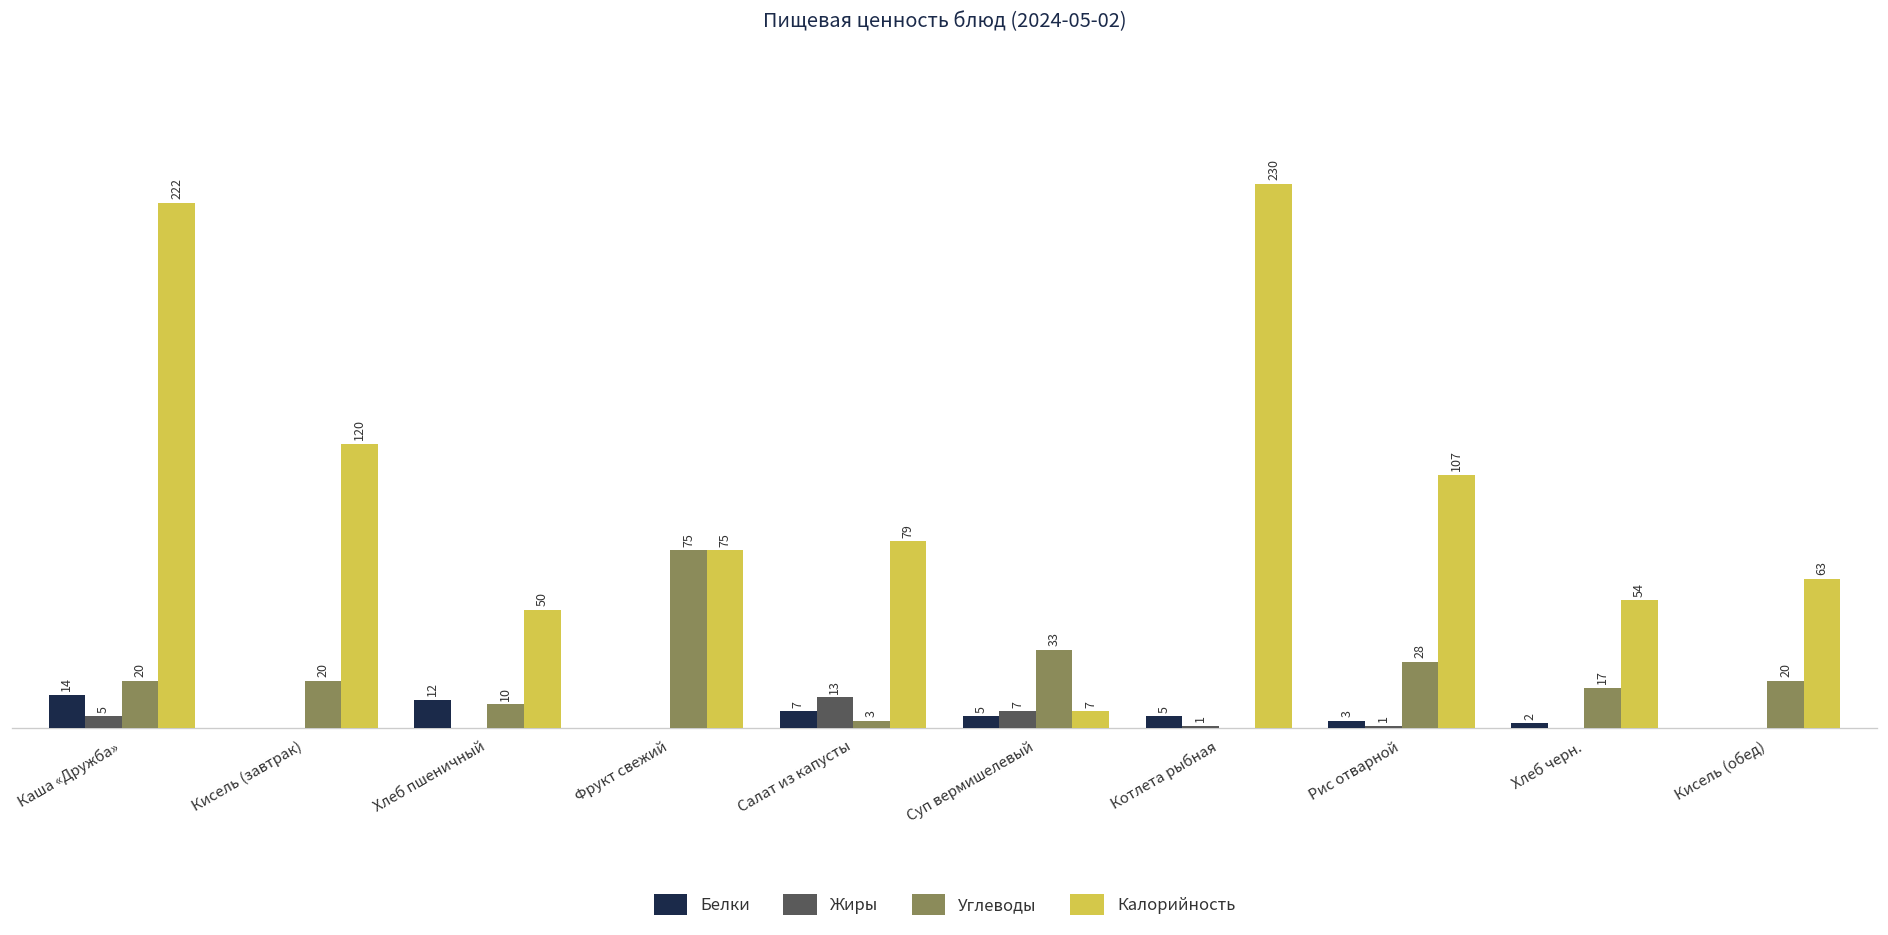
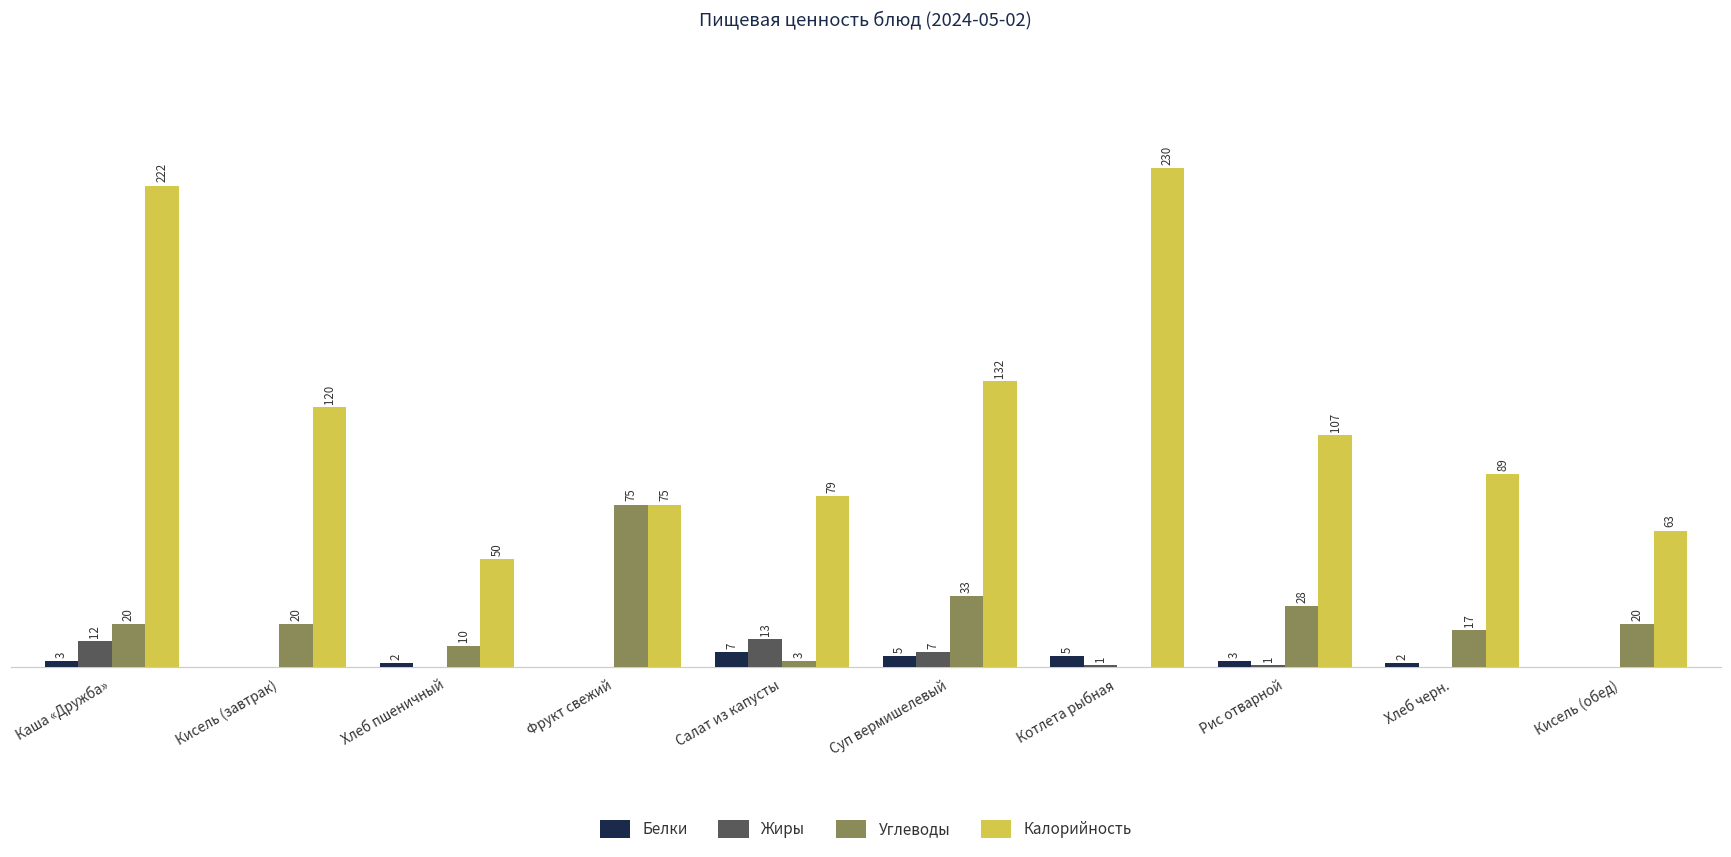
Белки, Каша «Дружба»: 14 -> 3
Жиры, Каша «Дружба»: 5 -> 12
Белки, Хлеб пшеничный: 12 -> 2
Калорийность, Суп вермишелевый: 7 -> 132
Калорийность, Хлеб черн.: 54 -> 89
